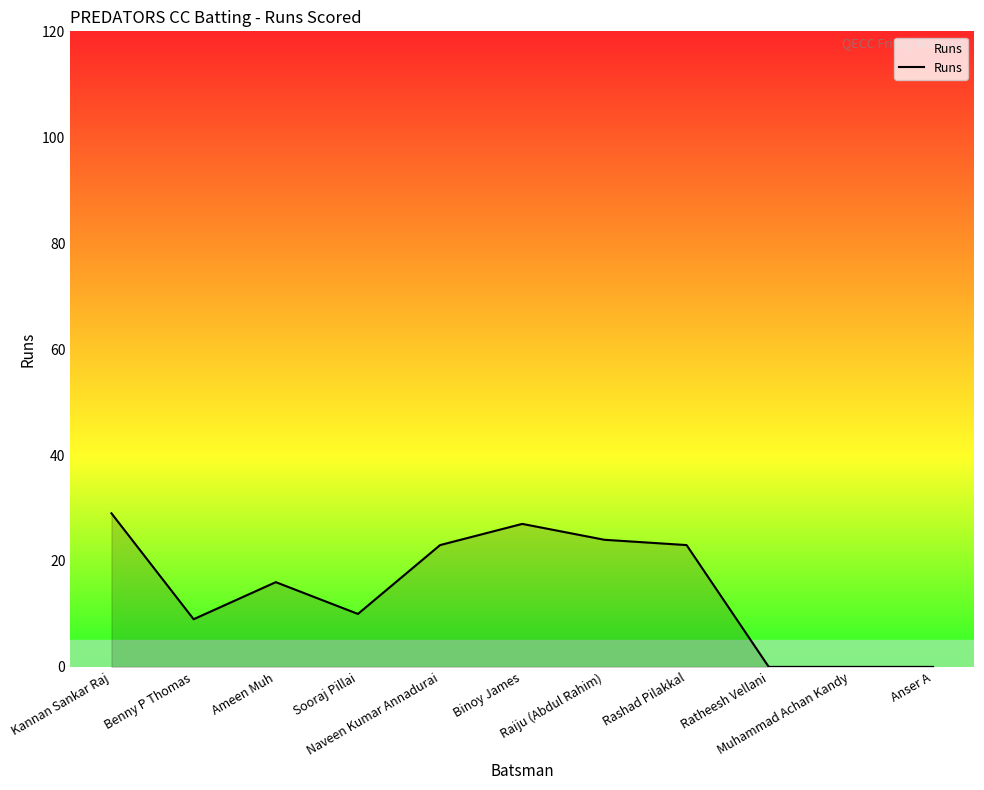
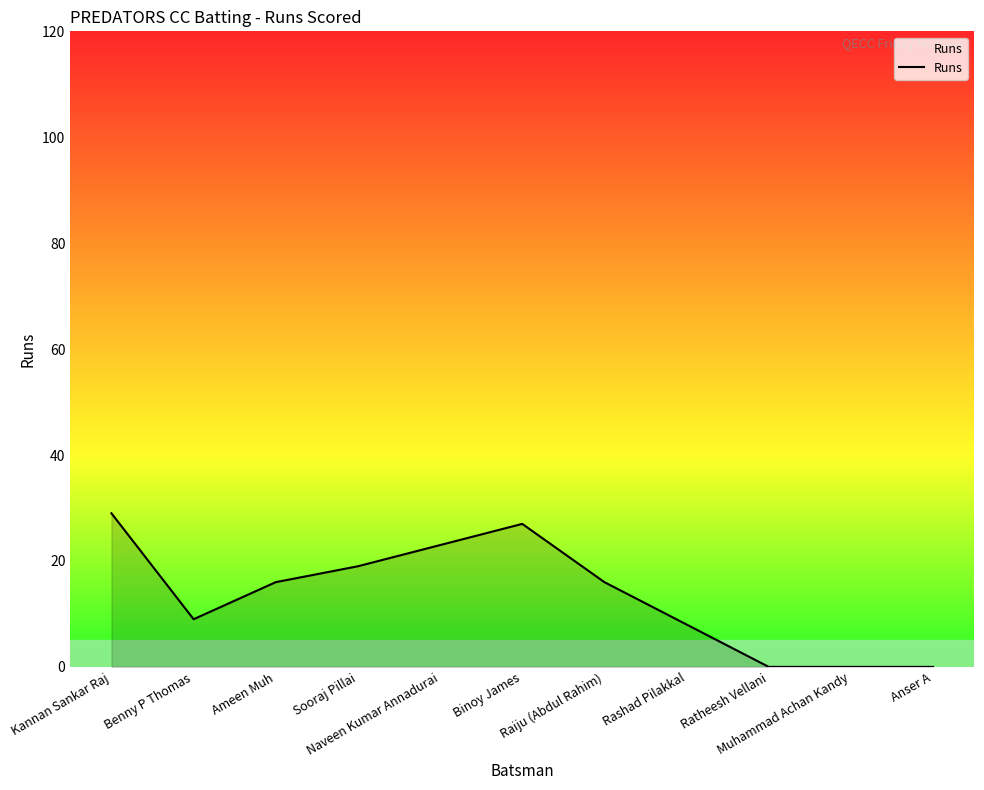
Sooraj Pillai: 10 -> 19
Raiju (Abdul Rahim): 24 -> 16
Rashad Pilakkal: 23 -> 8
